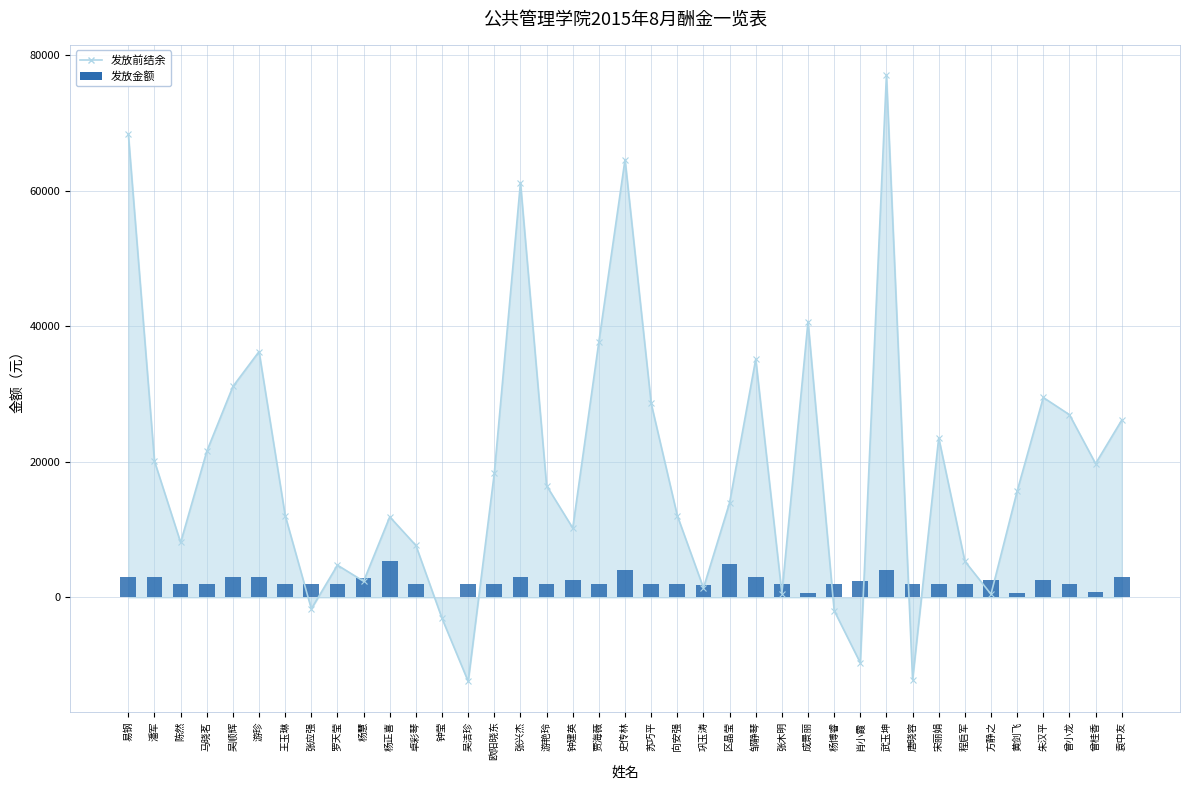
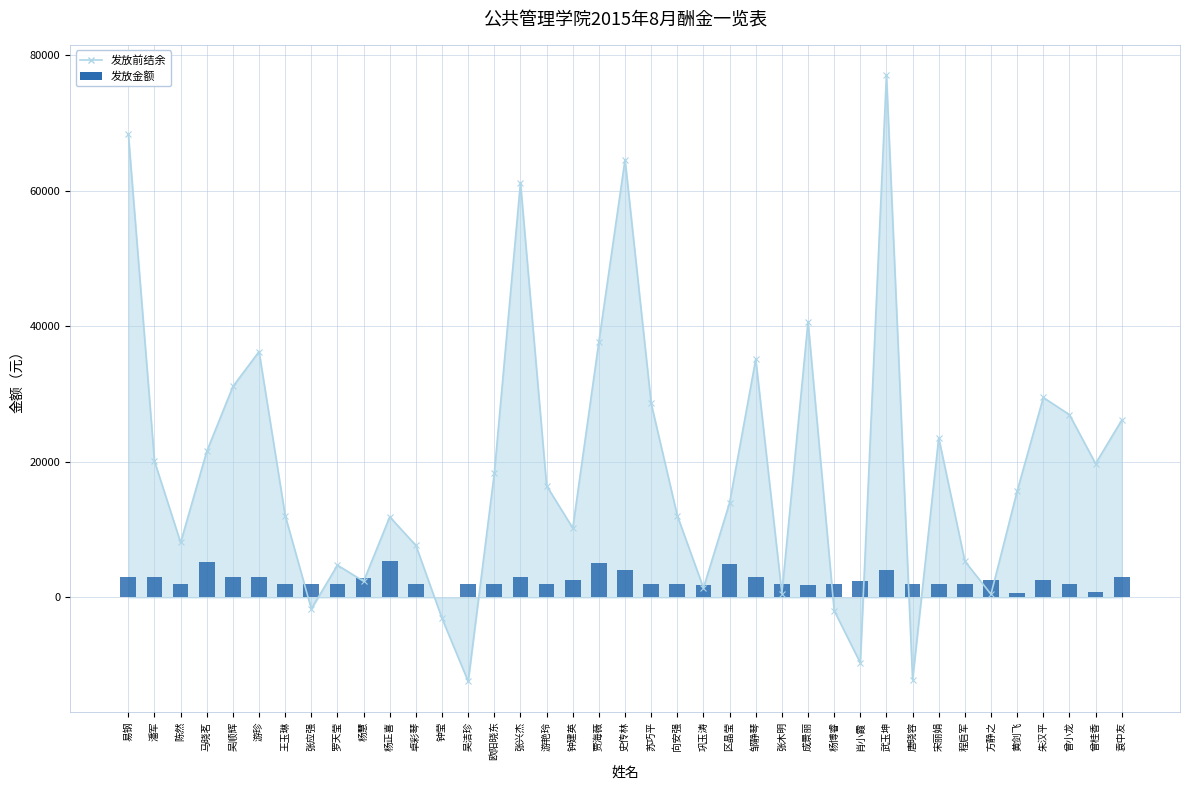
发放金额, 马晓茗: 2000 -> 5000
发放金额, 贾海薇: 2000 -> 5000
发放金额, 成景丽: 1000 -> 2000
